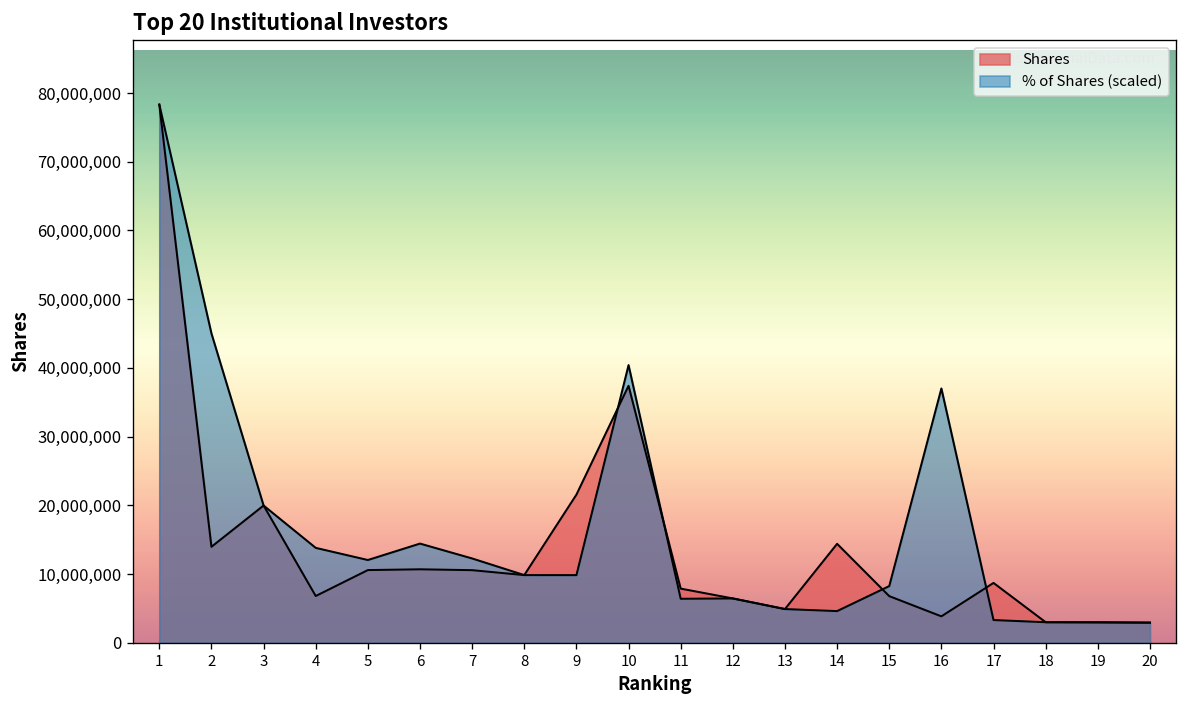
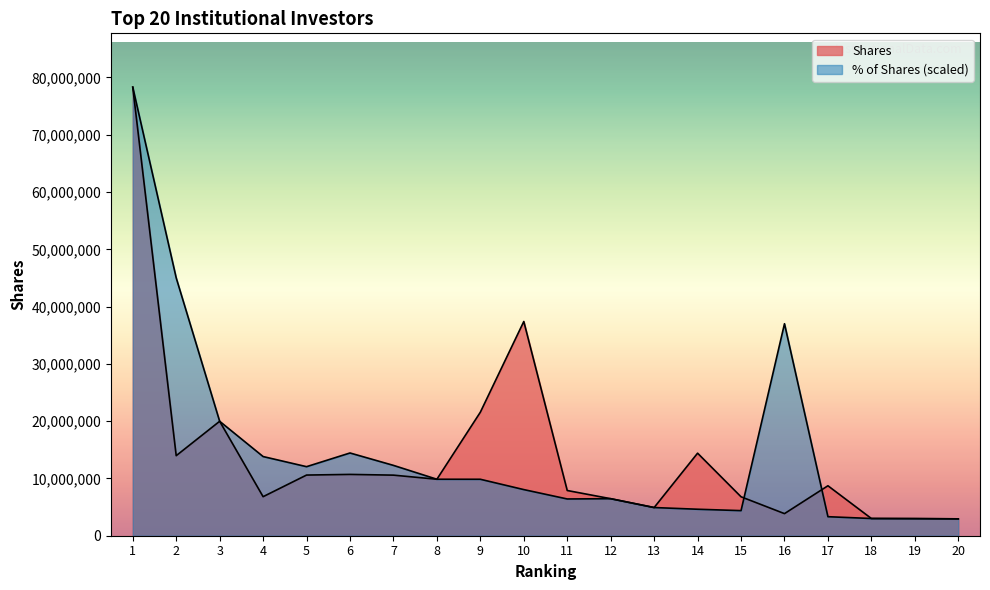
% of Shares (scaled), 10: 40,000,000 -> 8,000,000
% of Shares (scaled), 15: 8,000,000 -> 4,000,000
